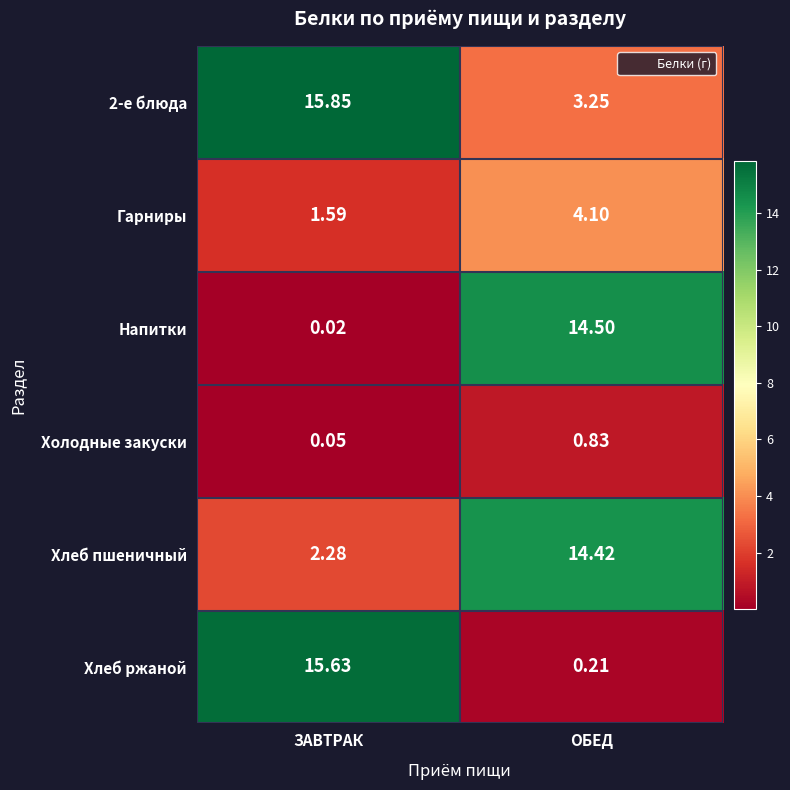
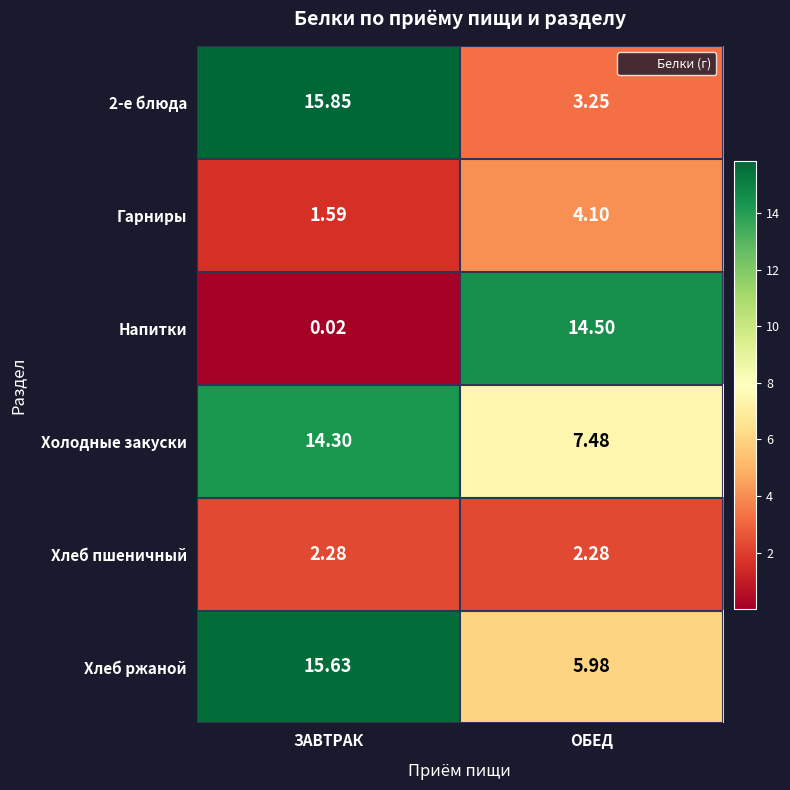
Холодные закуски, ЗАВТРАК: 0.05 -> 14.30
Холодные закуски, ОБЕД: 0.83 -> 7.48
Хлеб пшеничный, ОБЕД: 14.42 -> 2.28
Хлеб ржаной, ОБЕД: 0.21 -> 5.98
